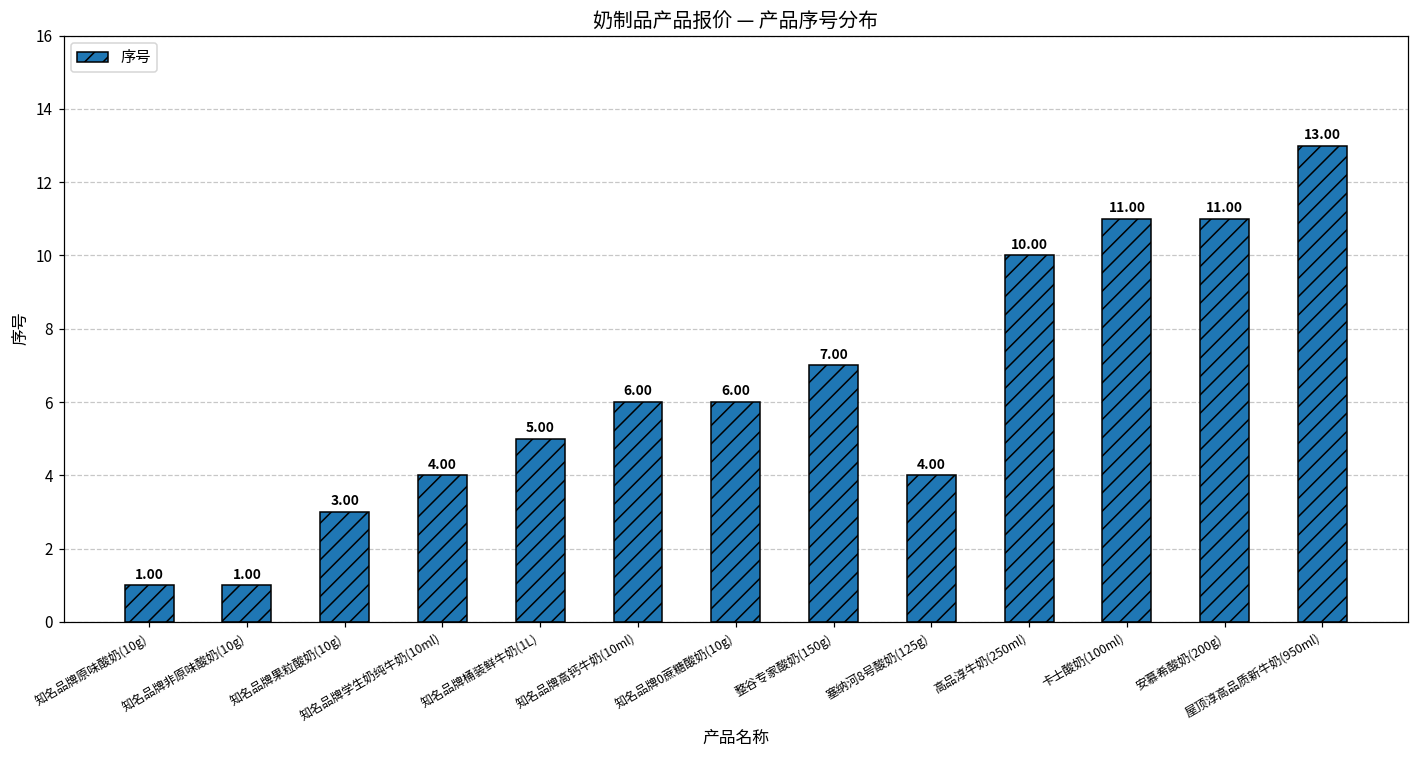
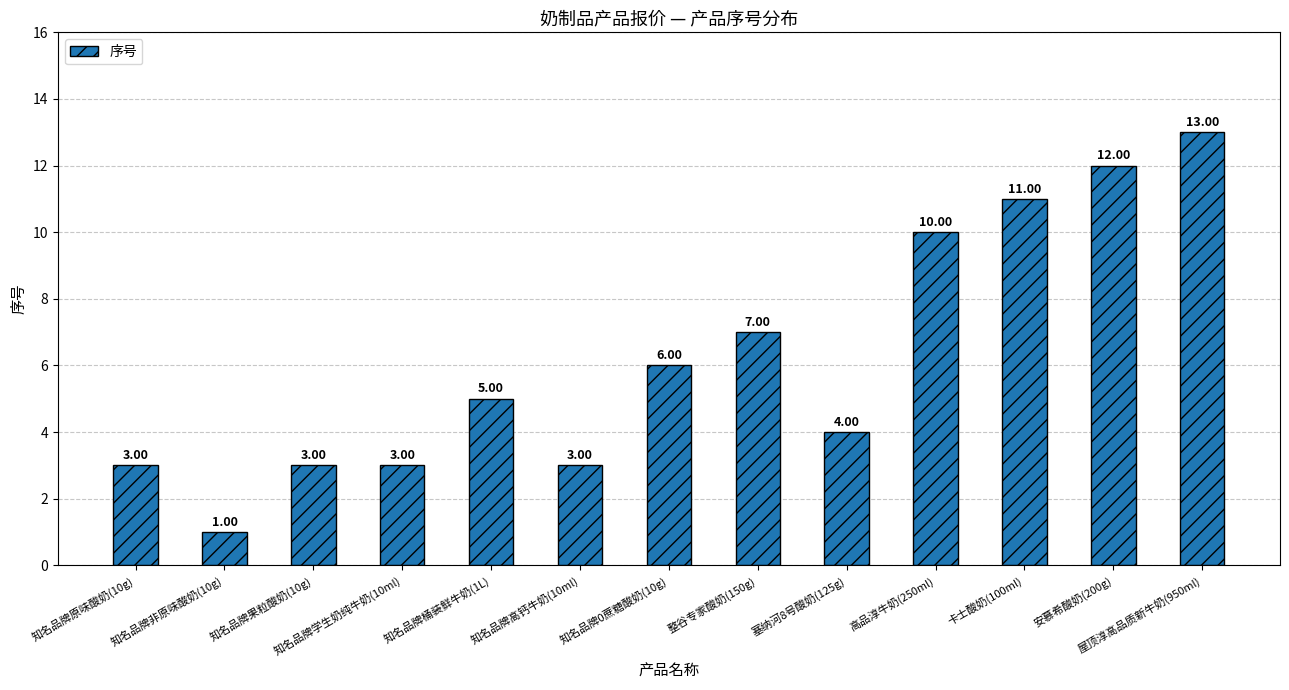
知名品牌原味酸奶(10g): 1.00 -> 3.00
知名品牌学生奶纯牛奶(10ml): 4.00 -> 3.00
知名品牌高钙牛奶(10ml): 6.00 -> 3.00
安慕希酸奶(200g): 11.00 -> 12.00
